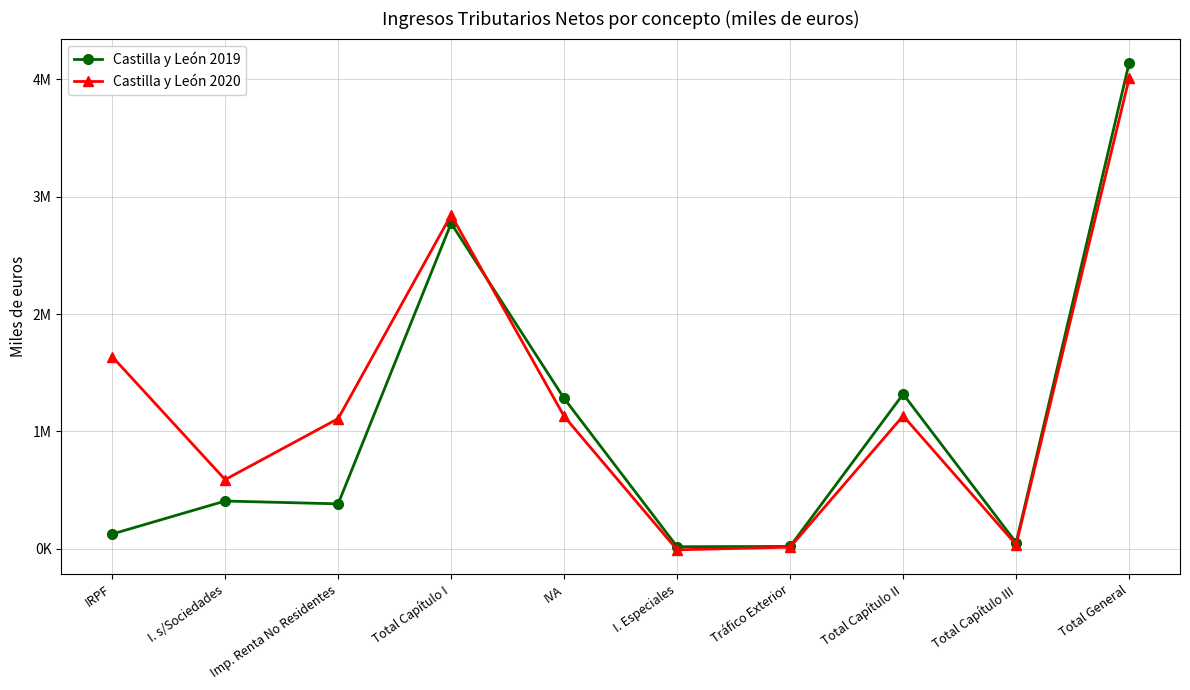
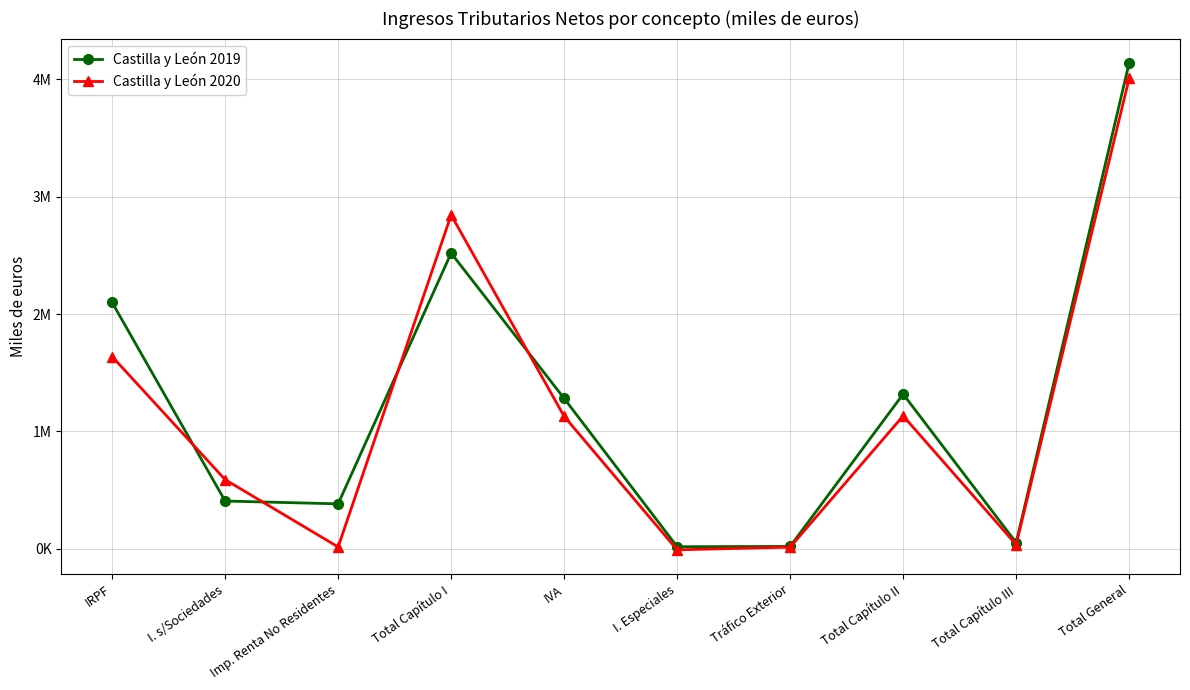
Castilla y León 2019, IRPF: 120000 -> 2100000
Castilla y León 2020, Imp. Renta No Residentes: 1110000 -> 10000
Castilla y León 2019, Total Capítulo I: 2770000 -> 2520000
